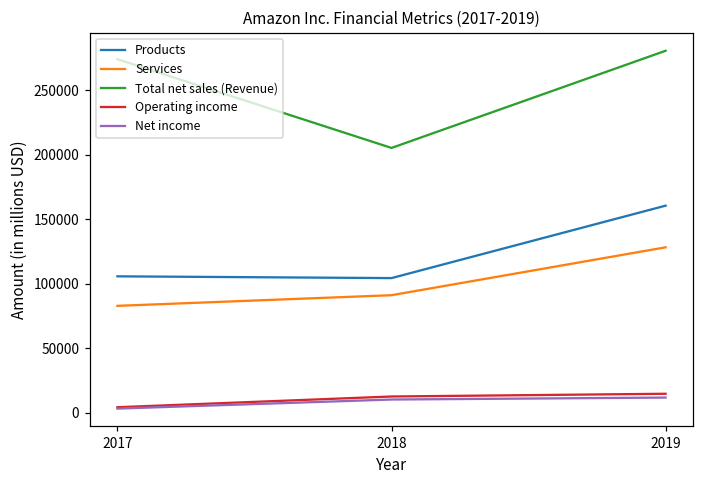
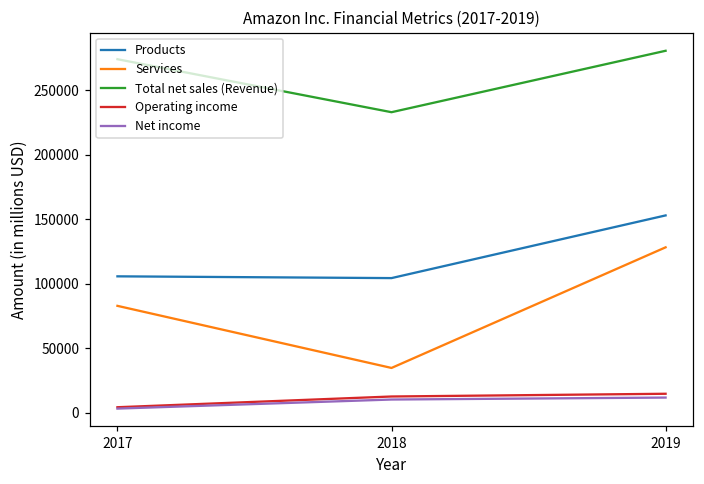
Services, 2018: 91000 -> 35000
Total net sales (Revenue), 2018: 205000 -> 233000
Products, 2019: 160000 -> 153000
